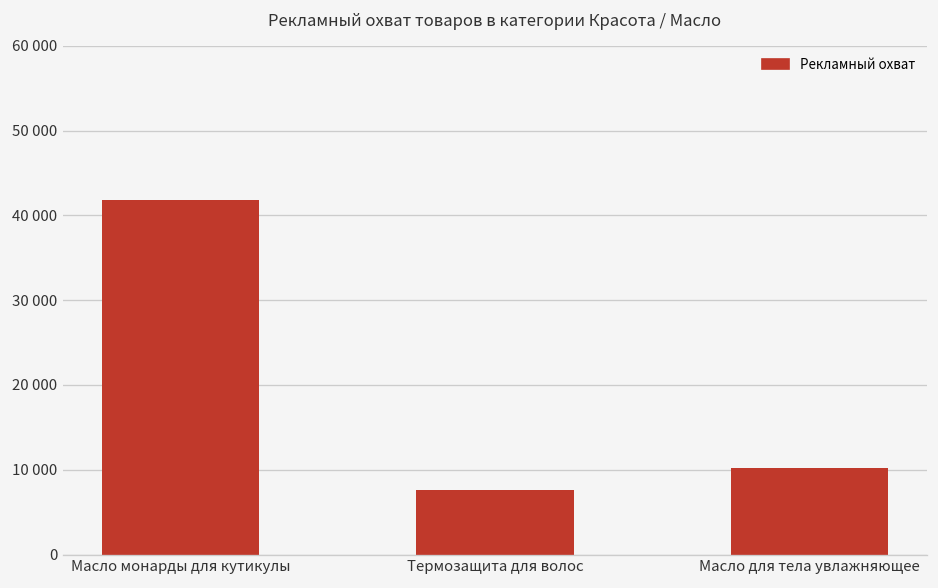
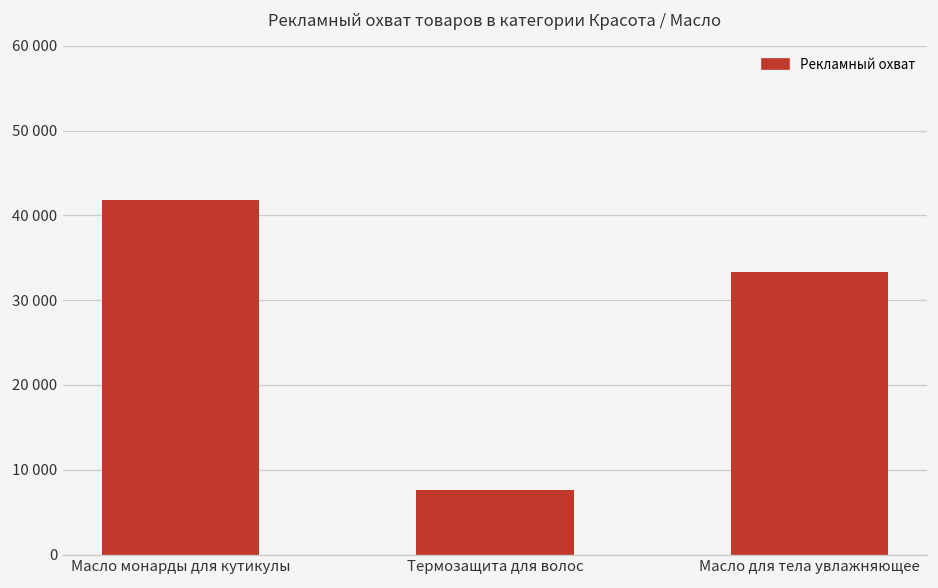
Масло для тела увлажняющее: 10000 -> 33000
